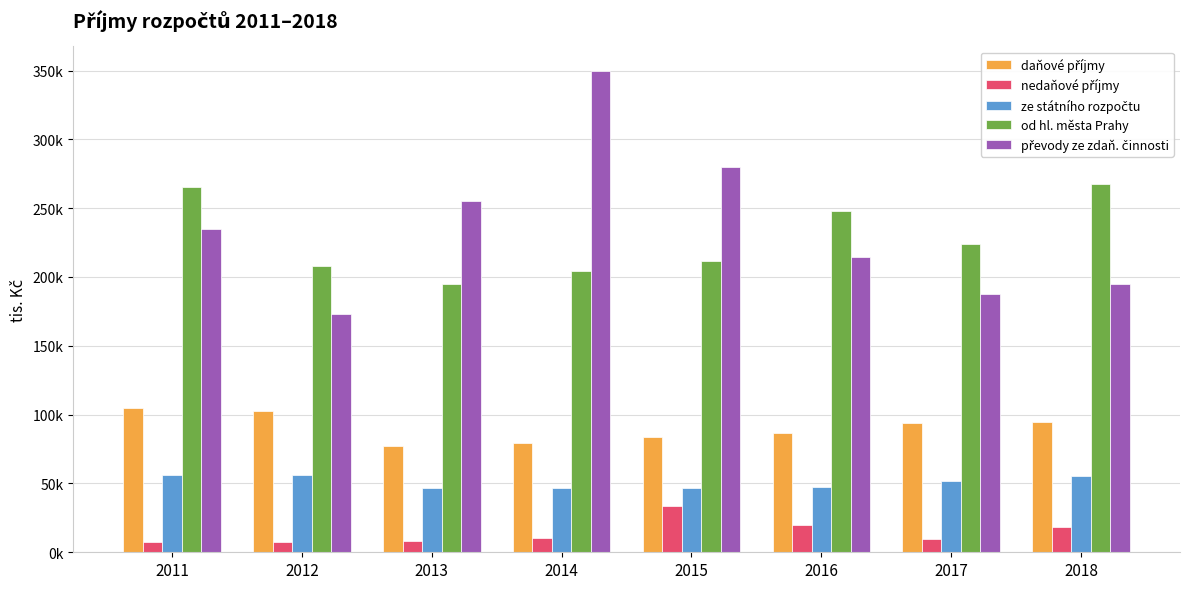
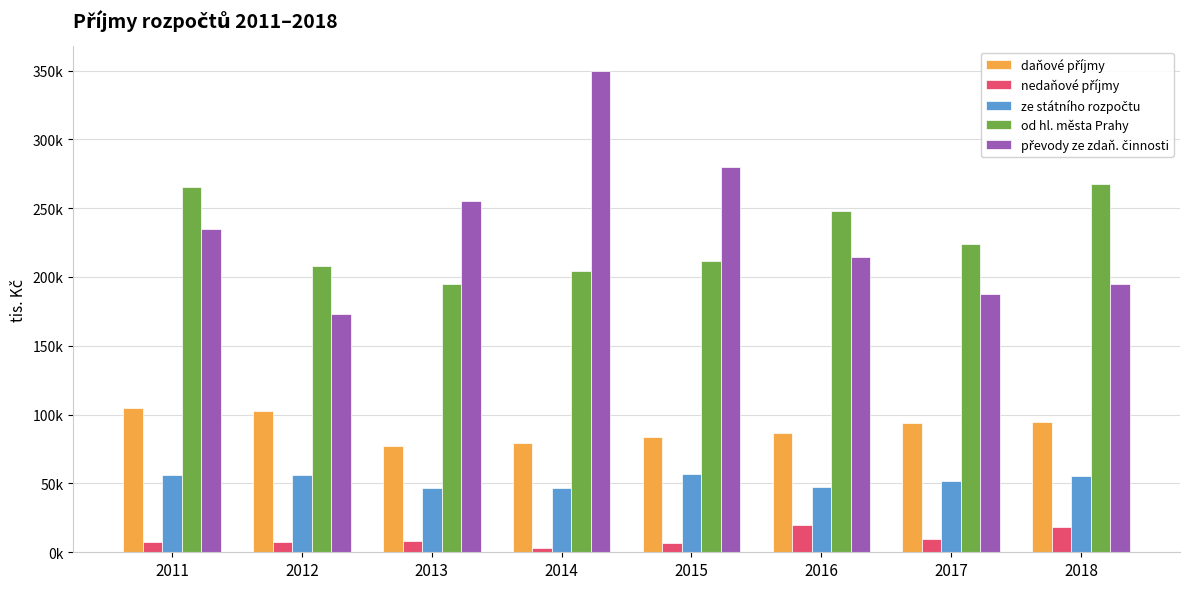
nedaňové příjmy, 2014: 10000 -> 3000
nedaňové příjmy, 2015: 34000 -> 7000
ze státního rozpočtu, 2015: 46000 -> 57000
